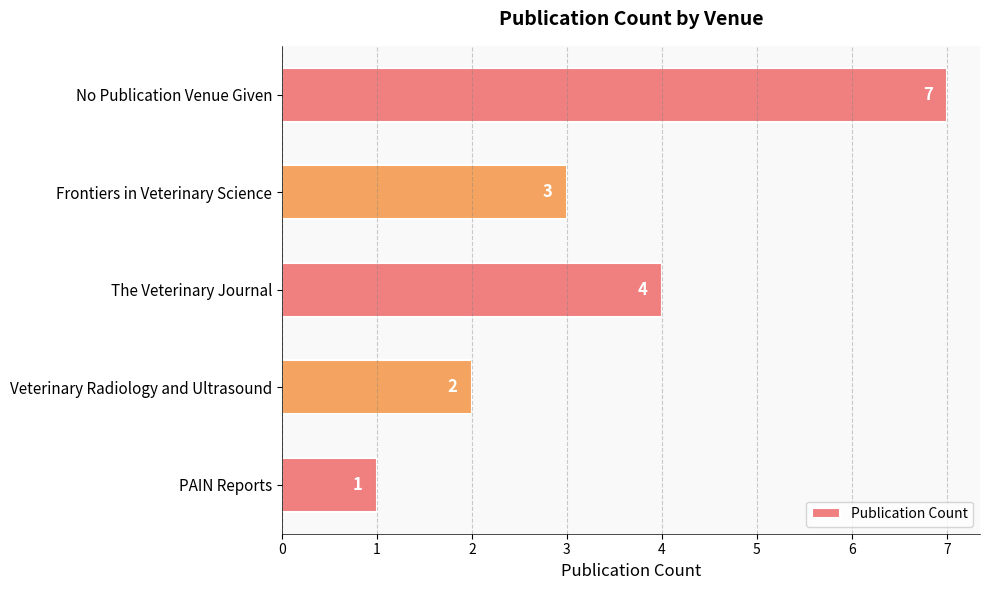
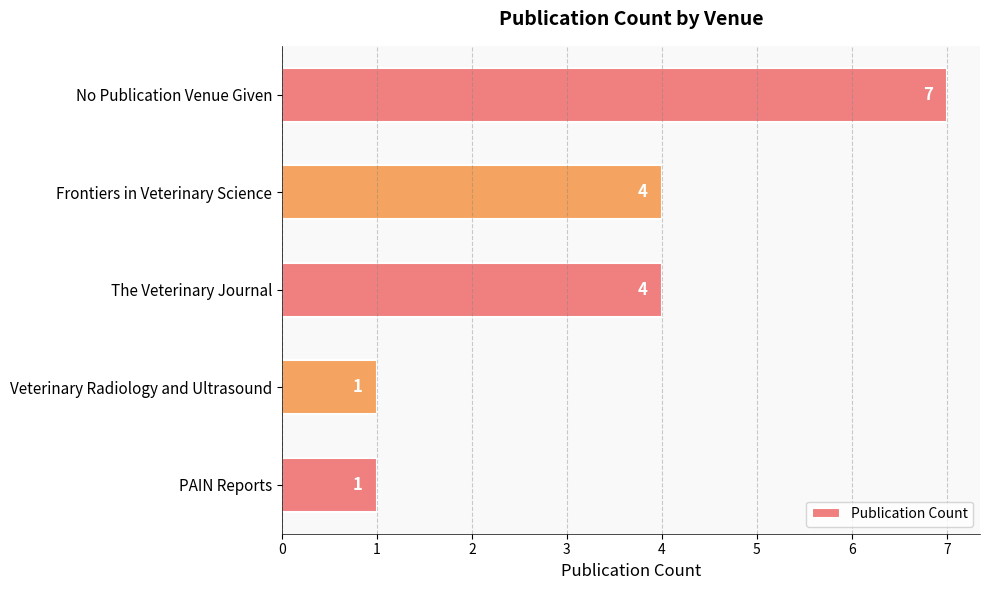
Frontiers in Veterinary Science: 3 -> 4
Veterinary Radiology and Ultrasound: 2 -> 1
